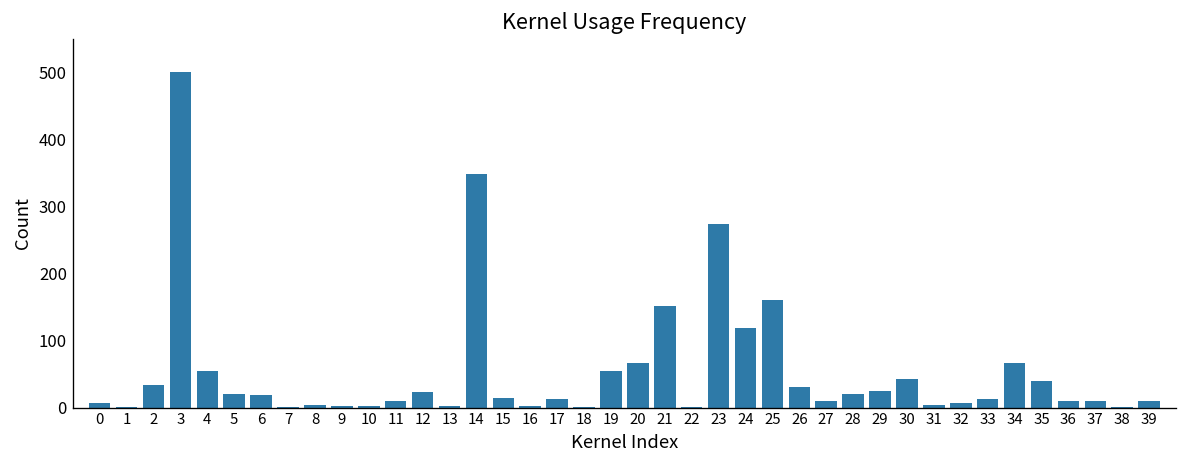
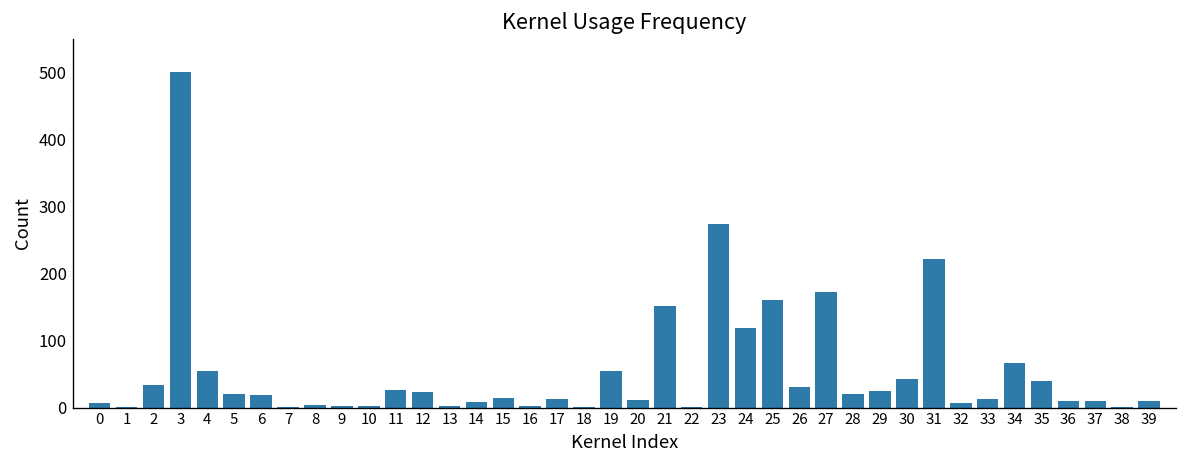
11: 10 -> 30
14: 350 -> 10
20: 70 -> 10
27: 10 -> 170
31: 0 -> 220
